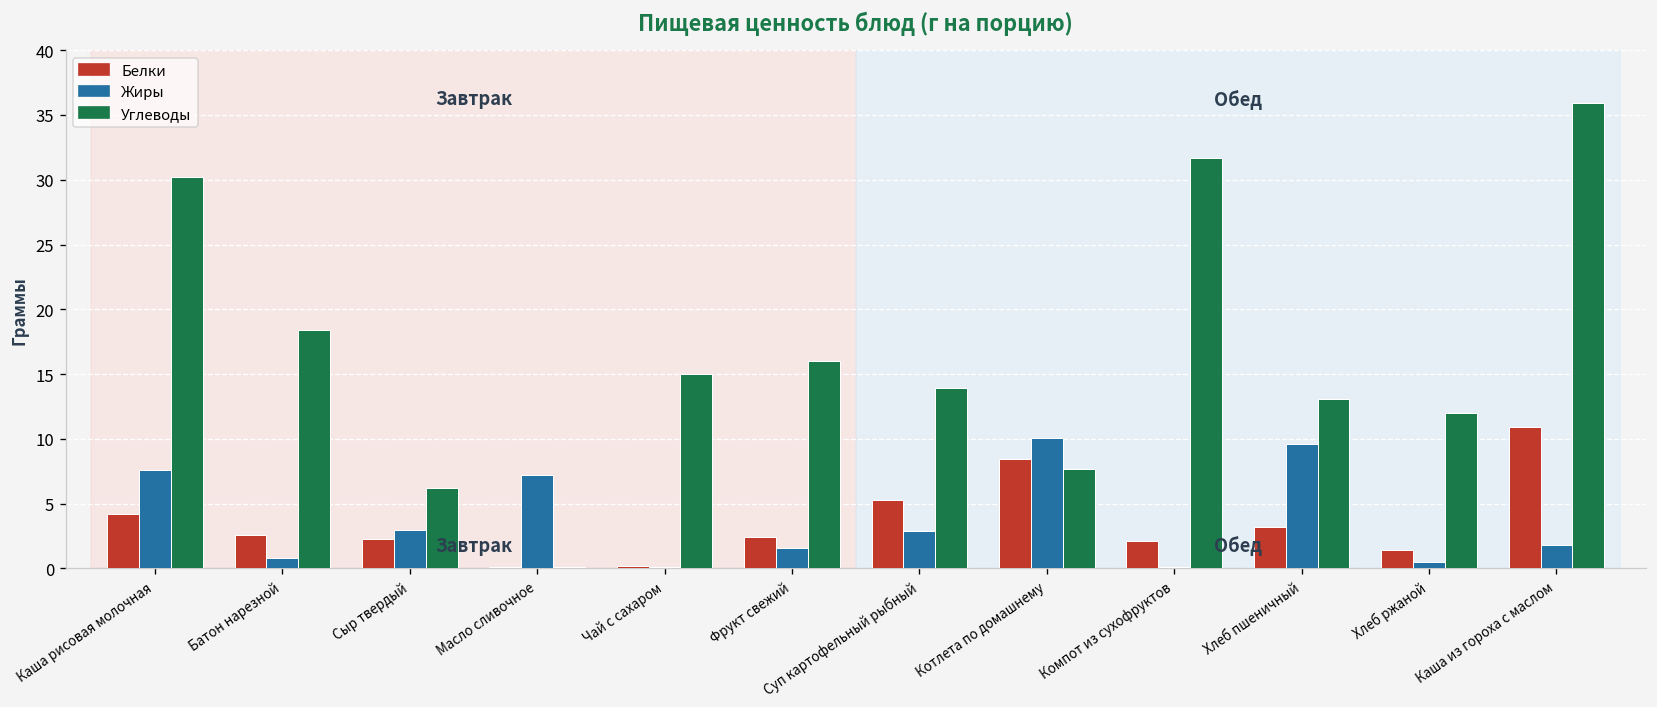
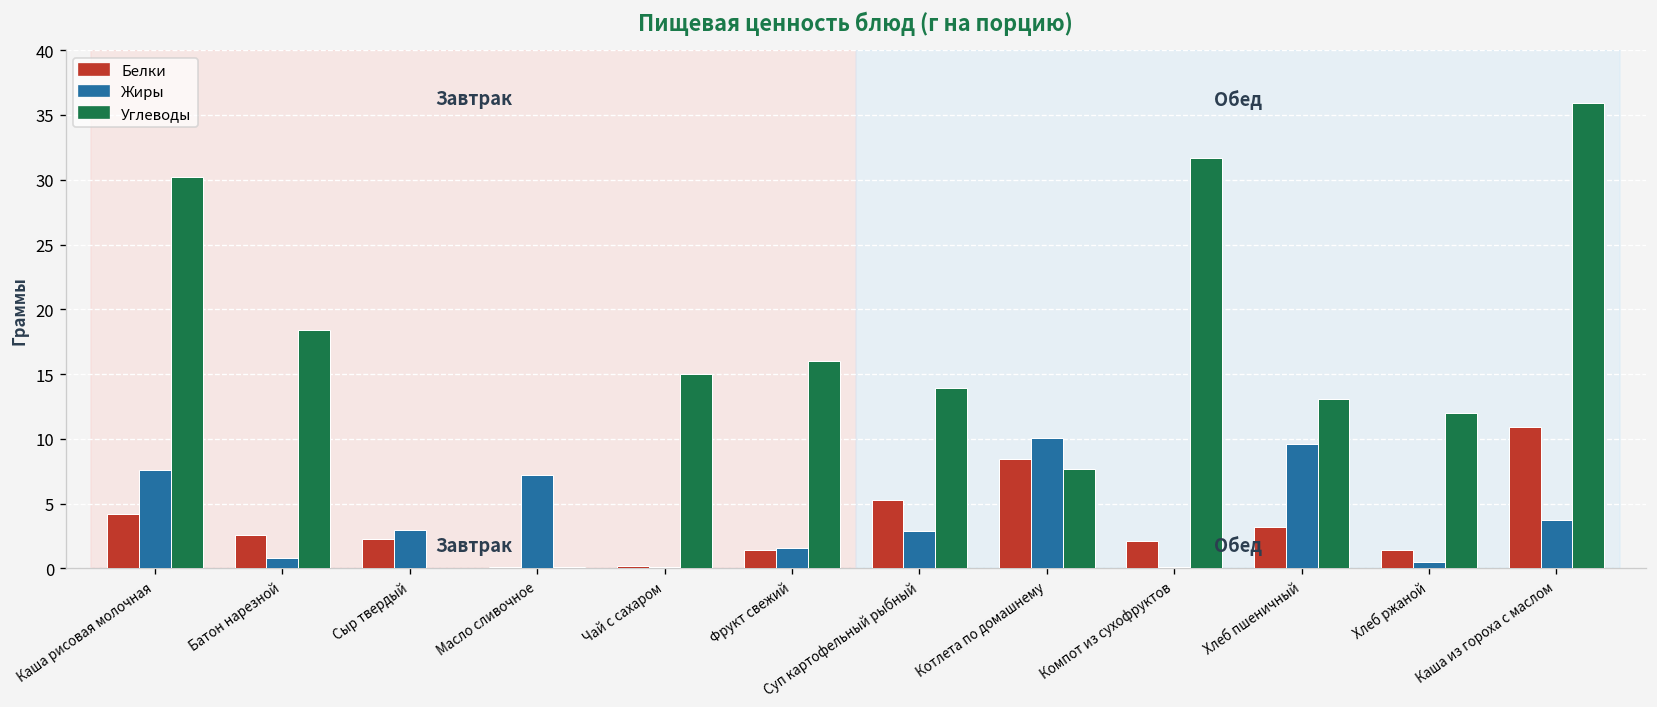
Углеводы, Сыр твердый: 6.2 -> 0.0
Белки, Фрукт свежий: 2.4 -> 1.4
Жиры, Каша из гороха с маслом: 1.8 -> 3.7
